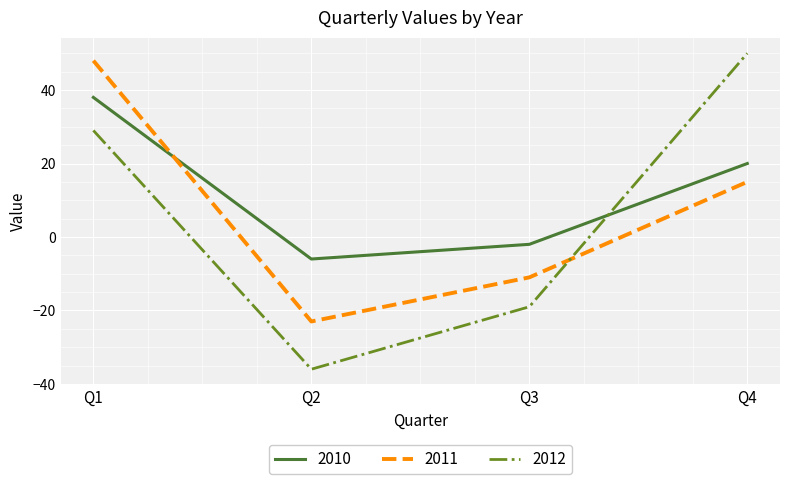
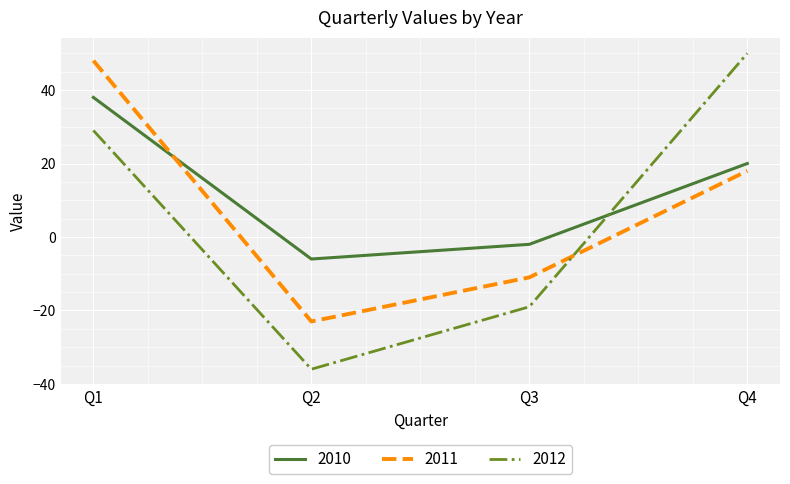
2011, Q4: 15 -> 18
